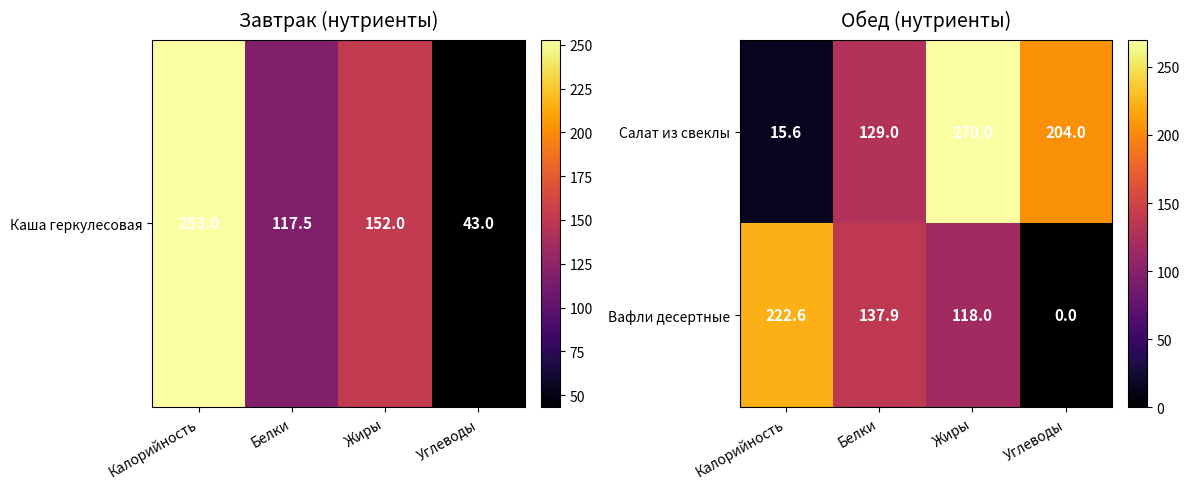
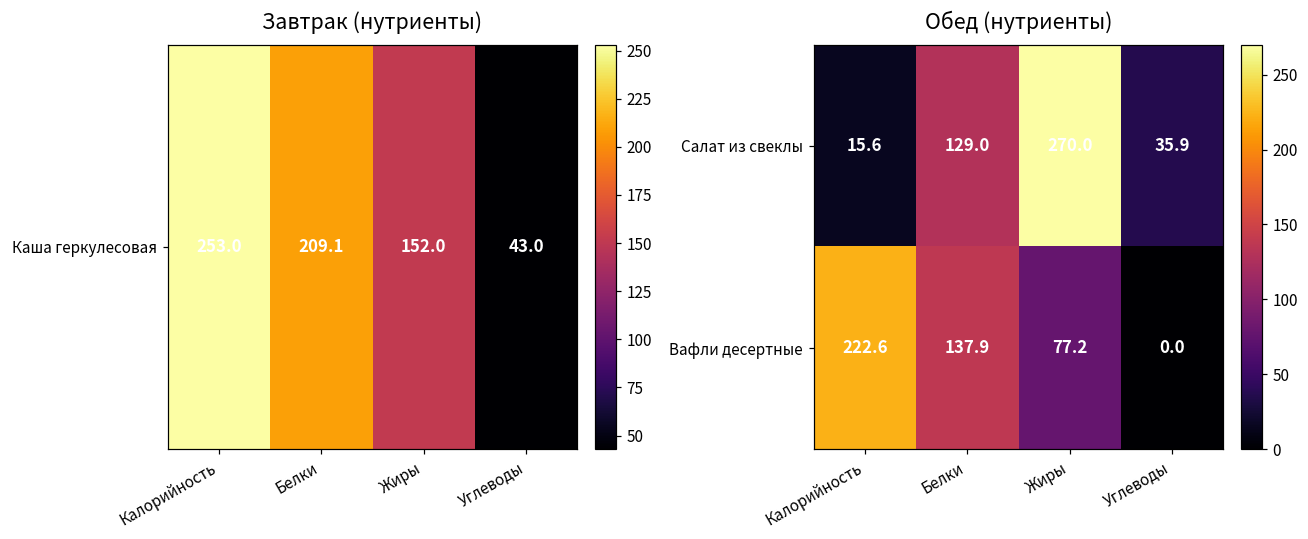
Завтрак (нутриенты), Каша геркулесовая, Белки: 117.5 -> 209.1
Обед (нутриенты), Салат из свеклы, Углеводы: 204.0 -> 35.9
Обед (нутриенты), Вафли десертные, Жиры: 118.0 -> 77.2
